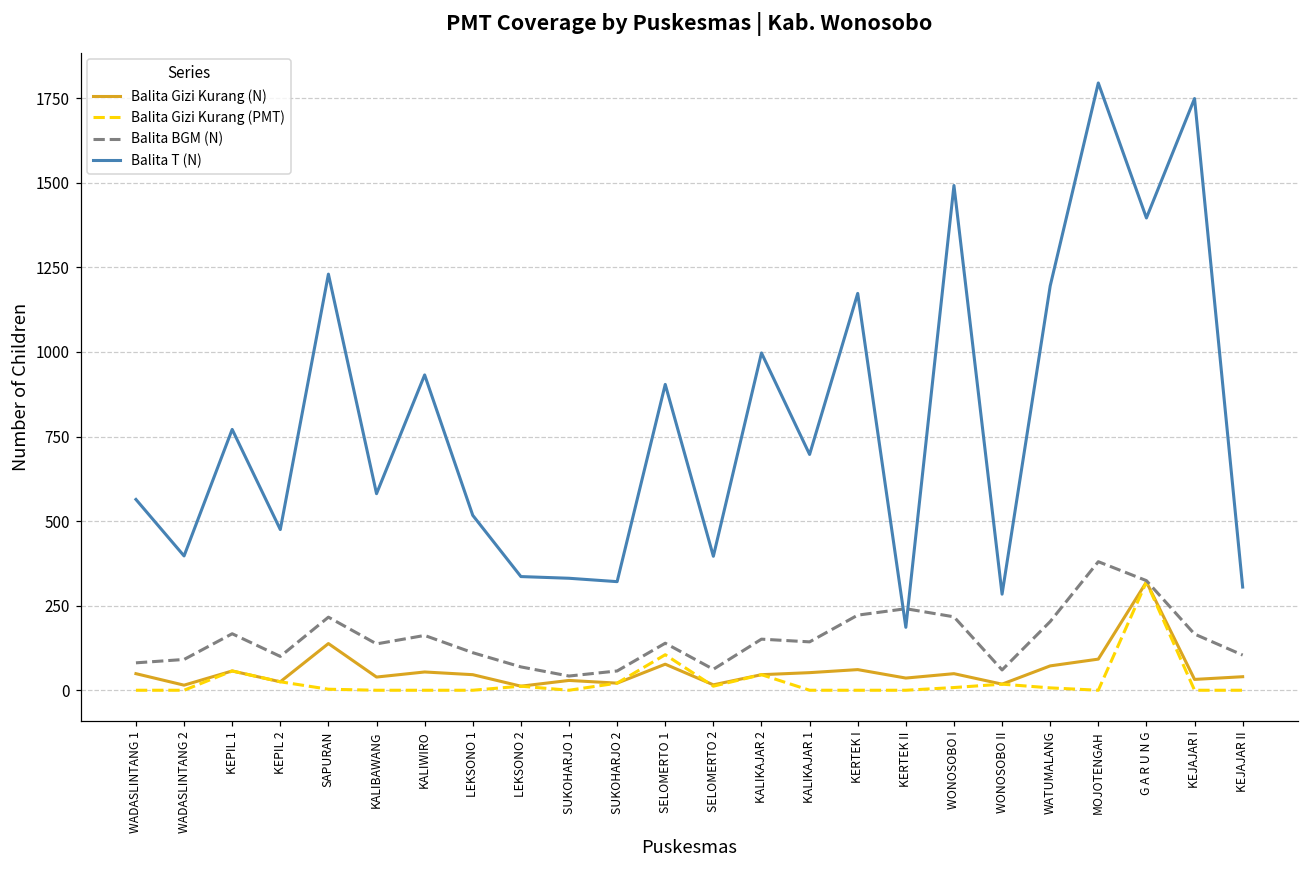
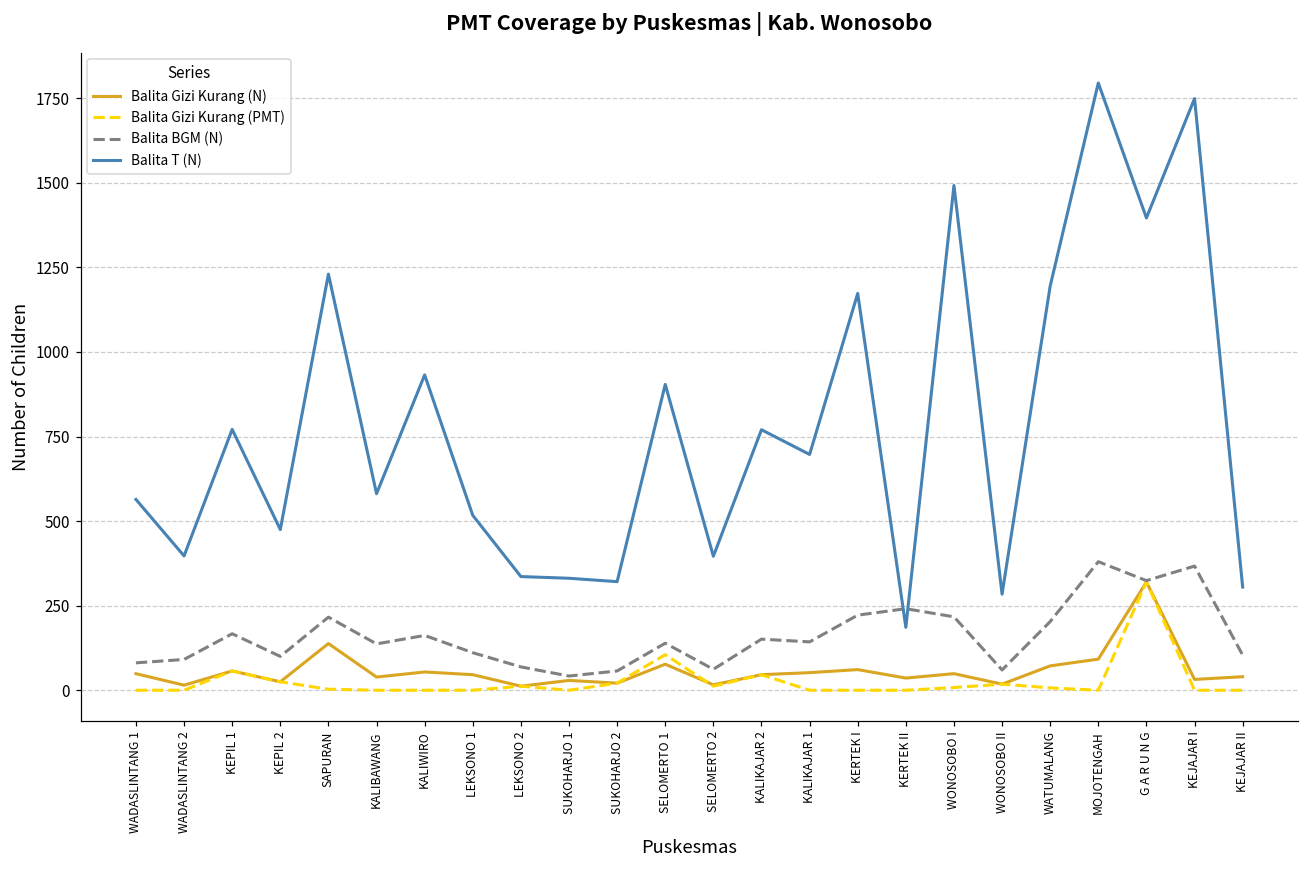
Balita T (N), KALIKAJAR 2: 1000 -> 770
Balita BGM (N), KEJAJAR I: 170 -> 370
